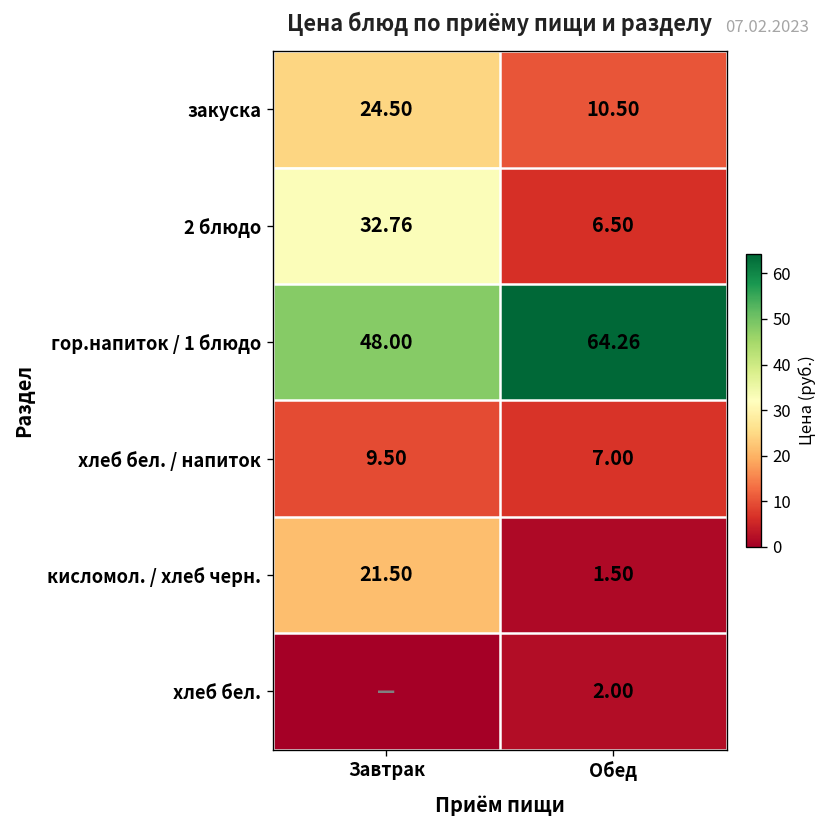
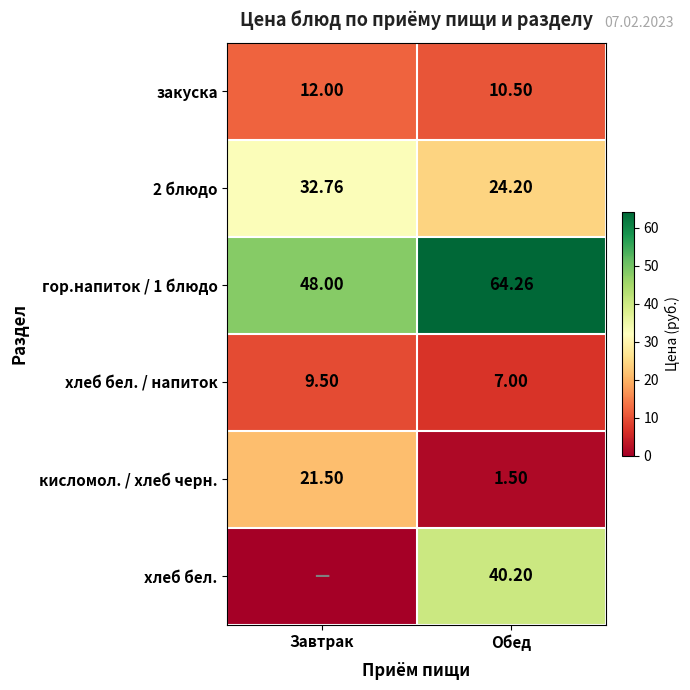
закуска, Завтрак: 24.50 -> 12.00
2 блюдо, Обед: 6.50 -> 24.20
хлеб бел., Обед: 2.00 -> 40.20
